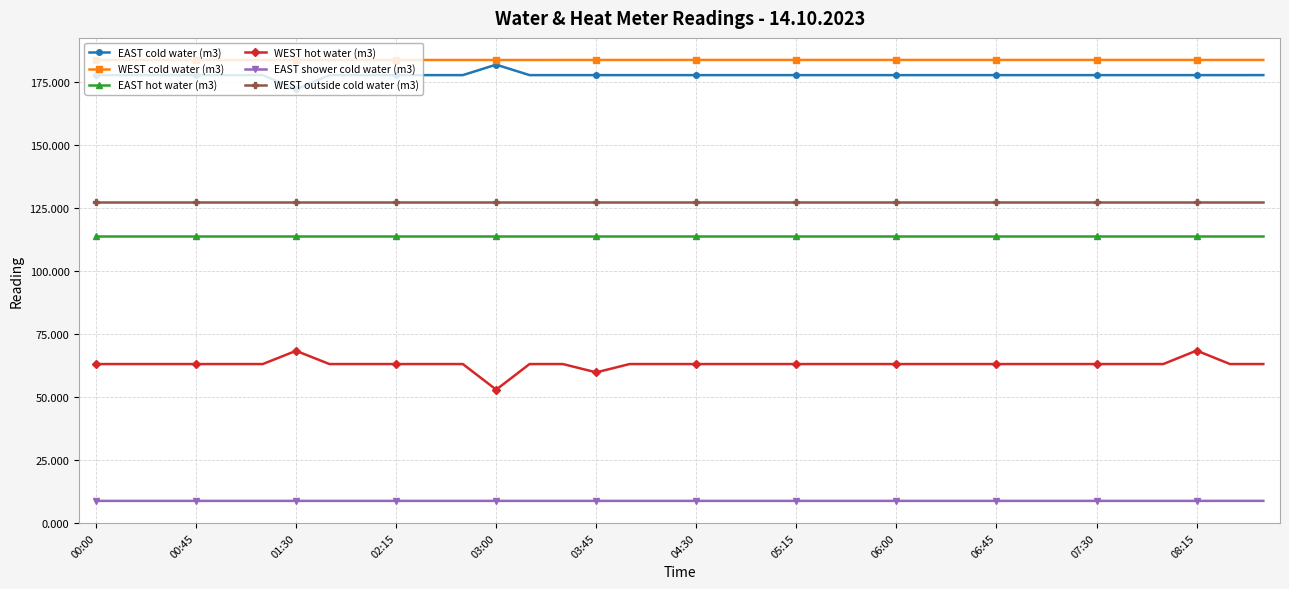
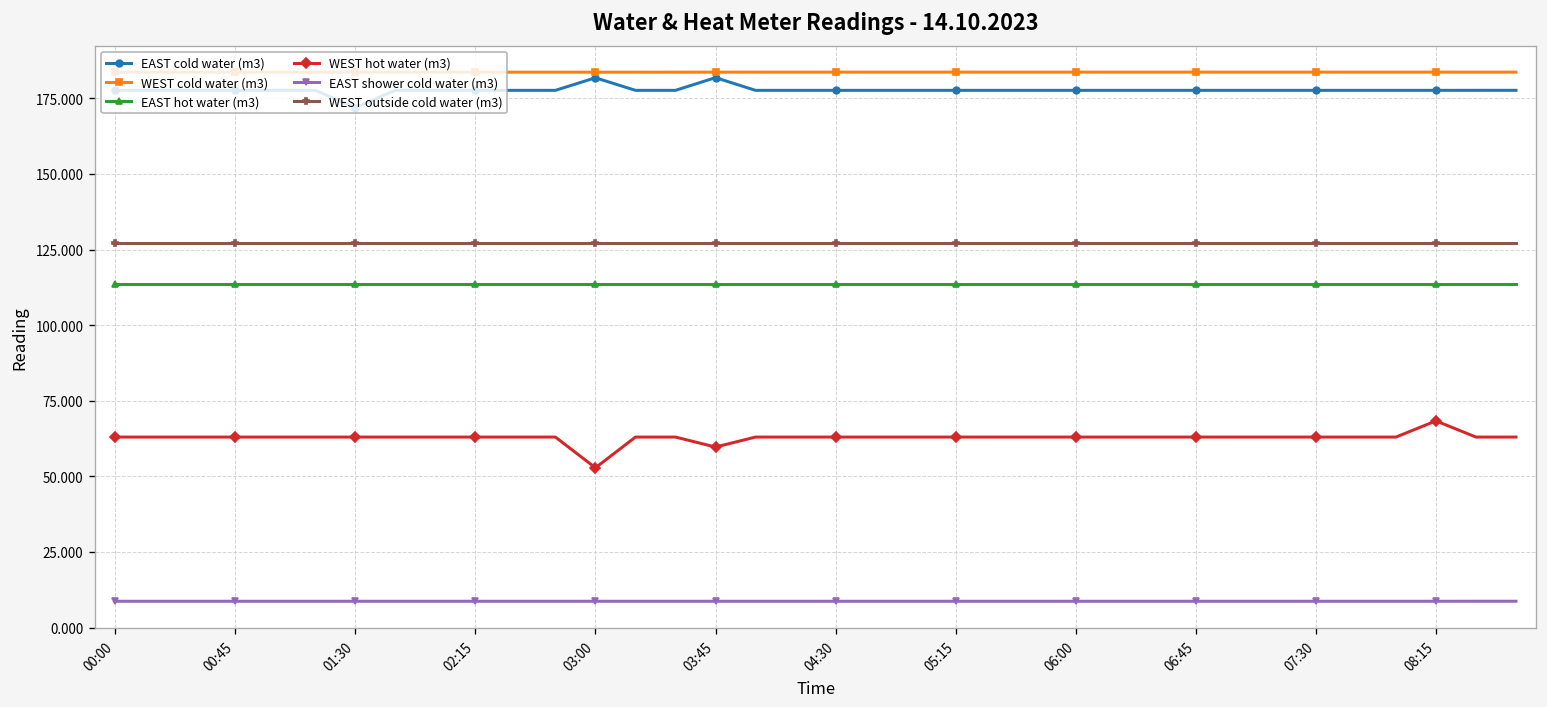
WEST hot water (m3), 01:30: 68 -> 63
EAST cold water (m3), 03:45: 178 -> 182
